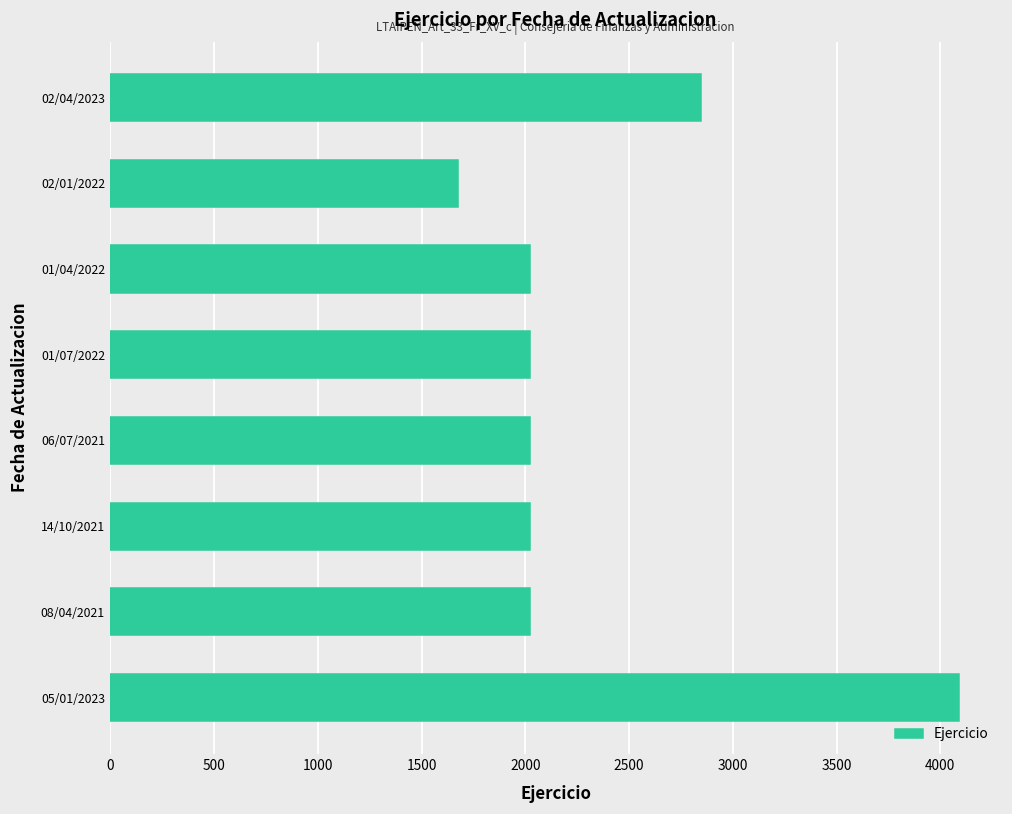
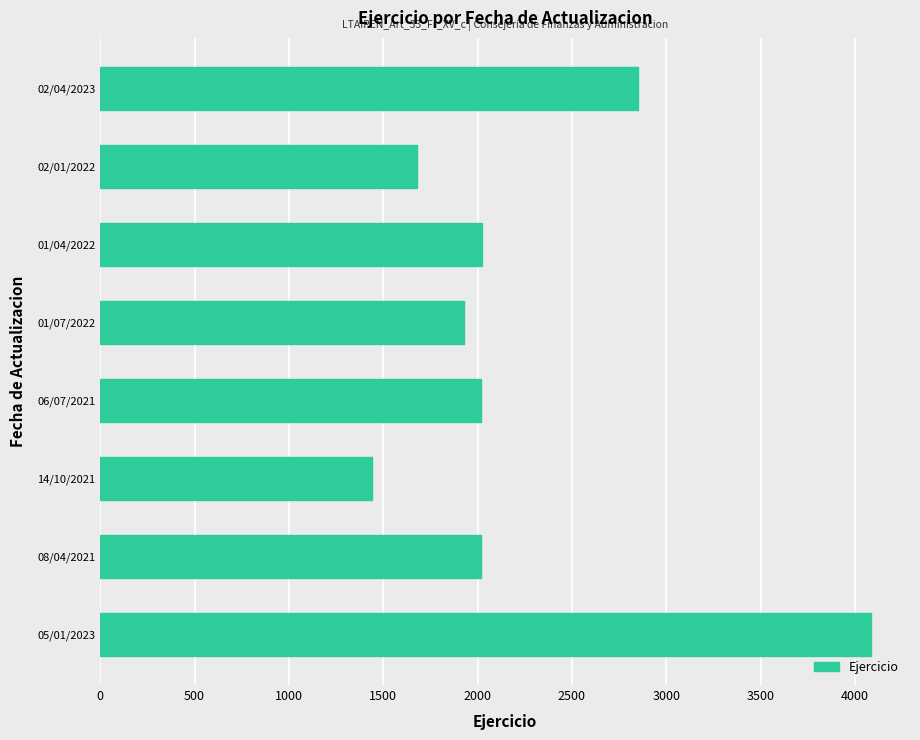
01/07/2022: 2020 -> 1930
14/10/2021: 2020 -> 1440
